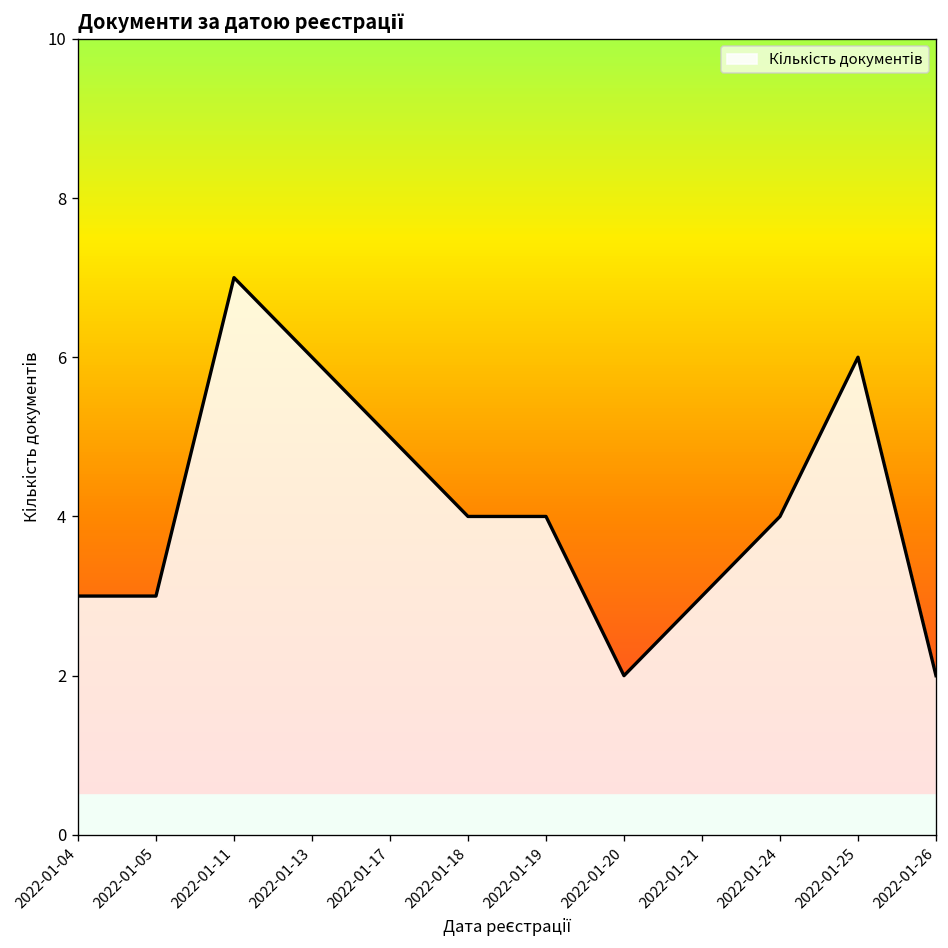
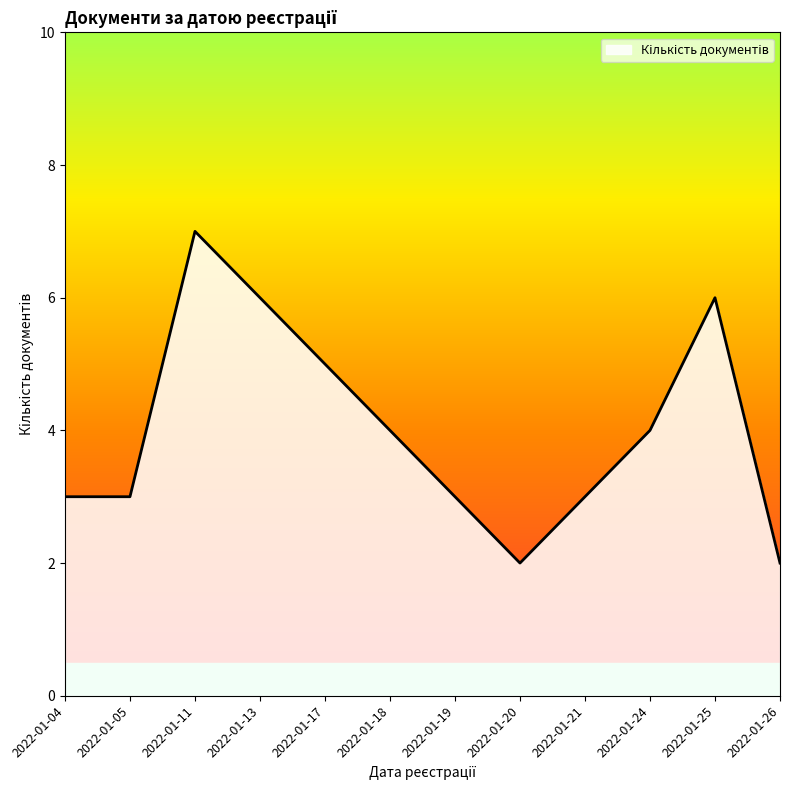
2022-01-19: 4 -> 3
